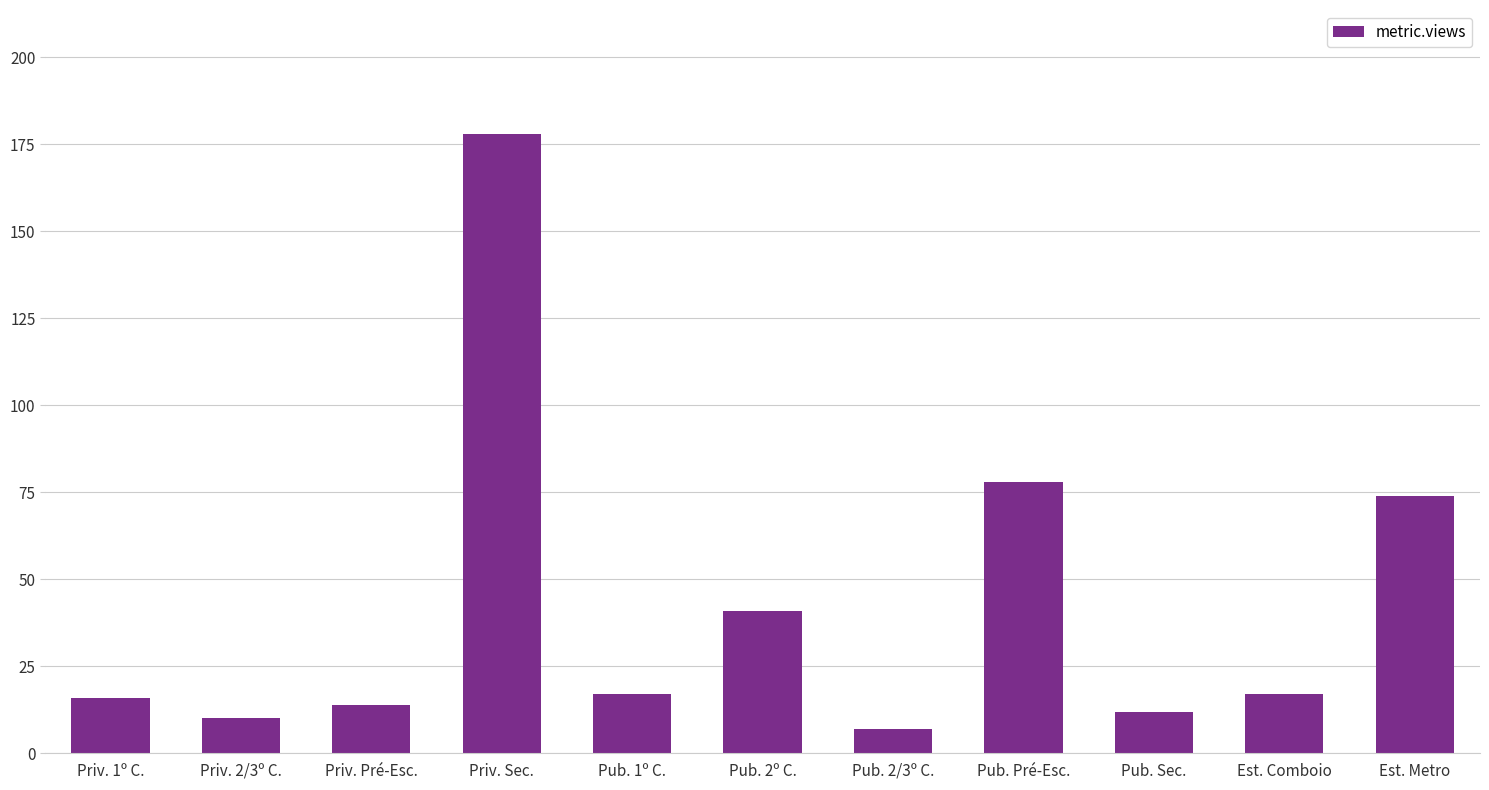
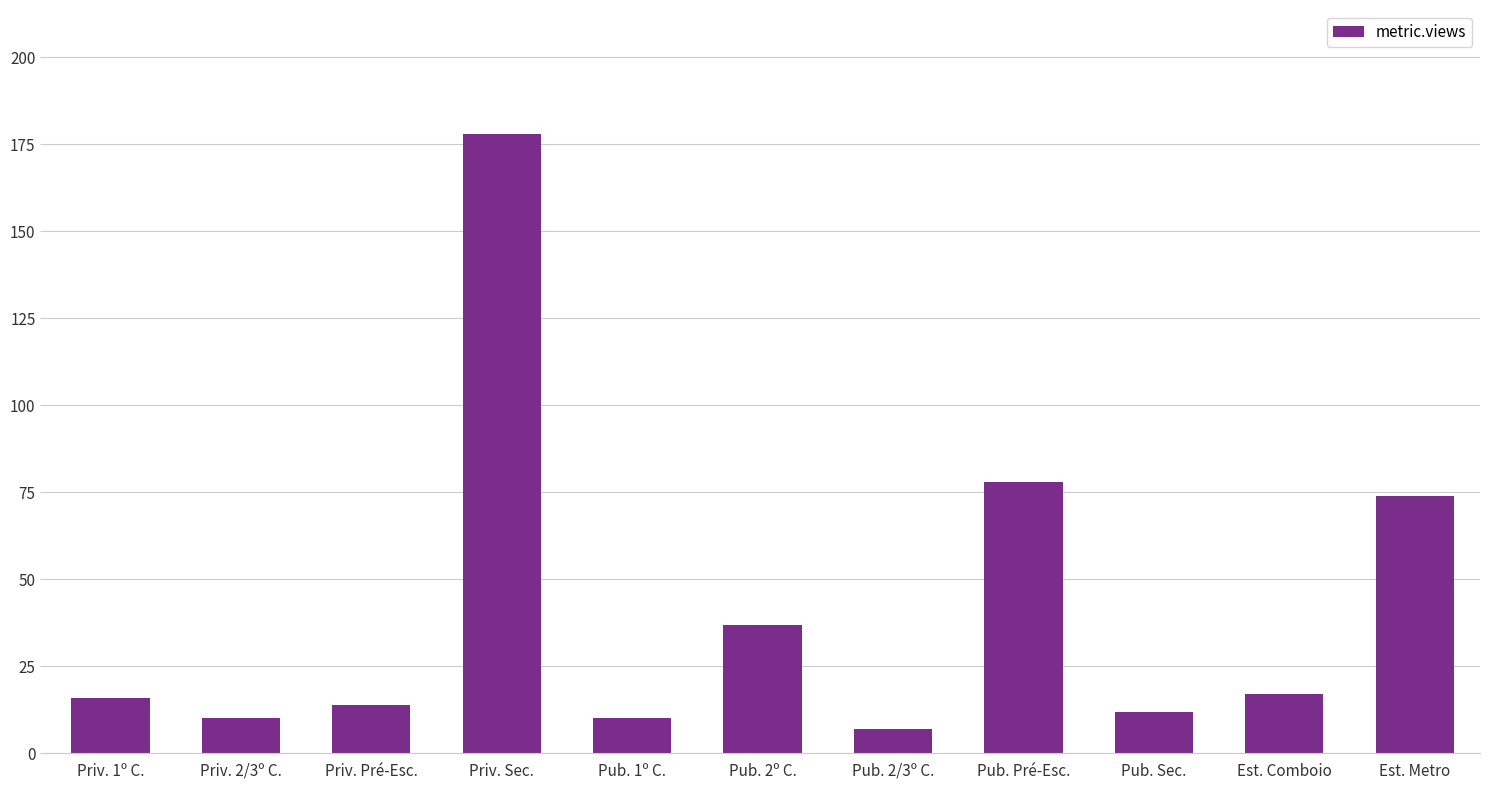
Pub. 1º C.: 17 -> 10
Pub. 2º C.: 41 -> 37
